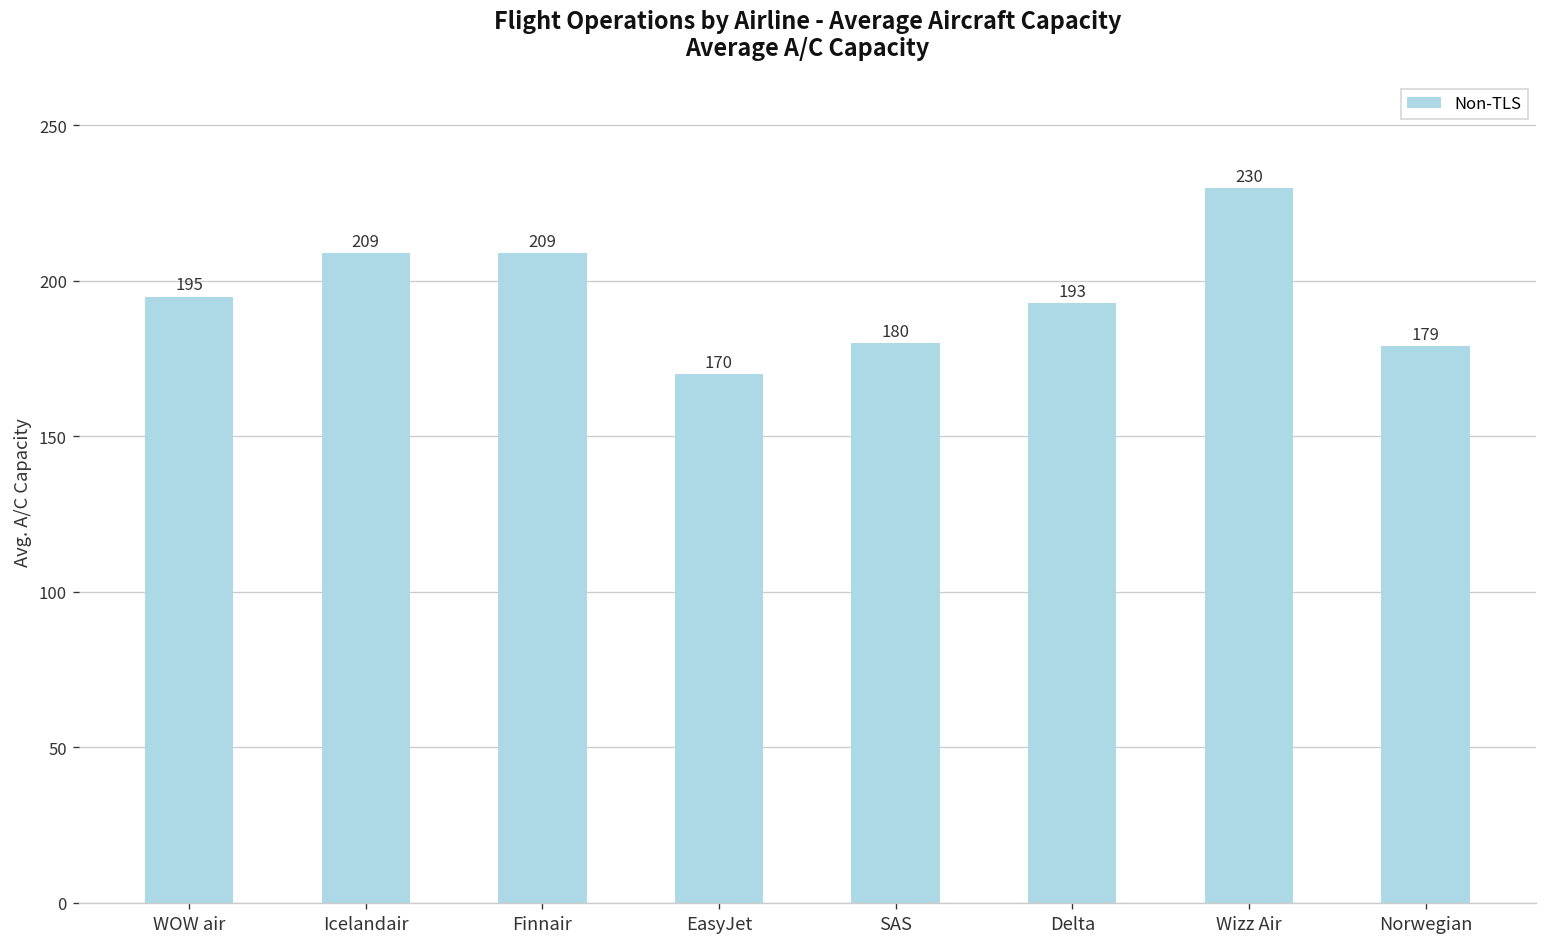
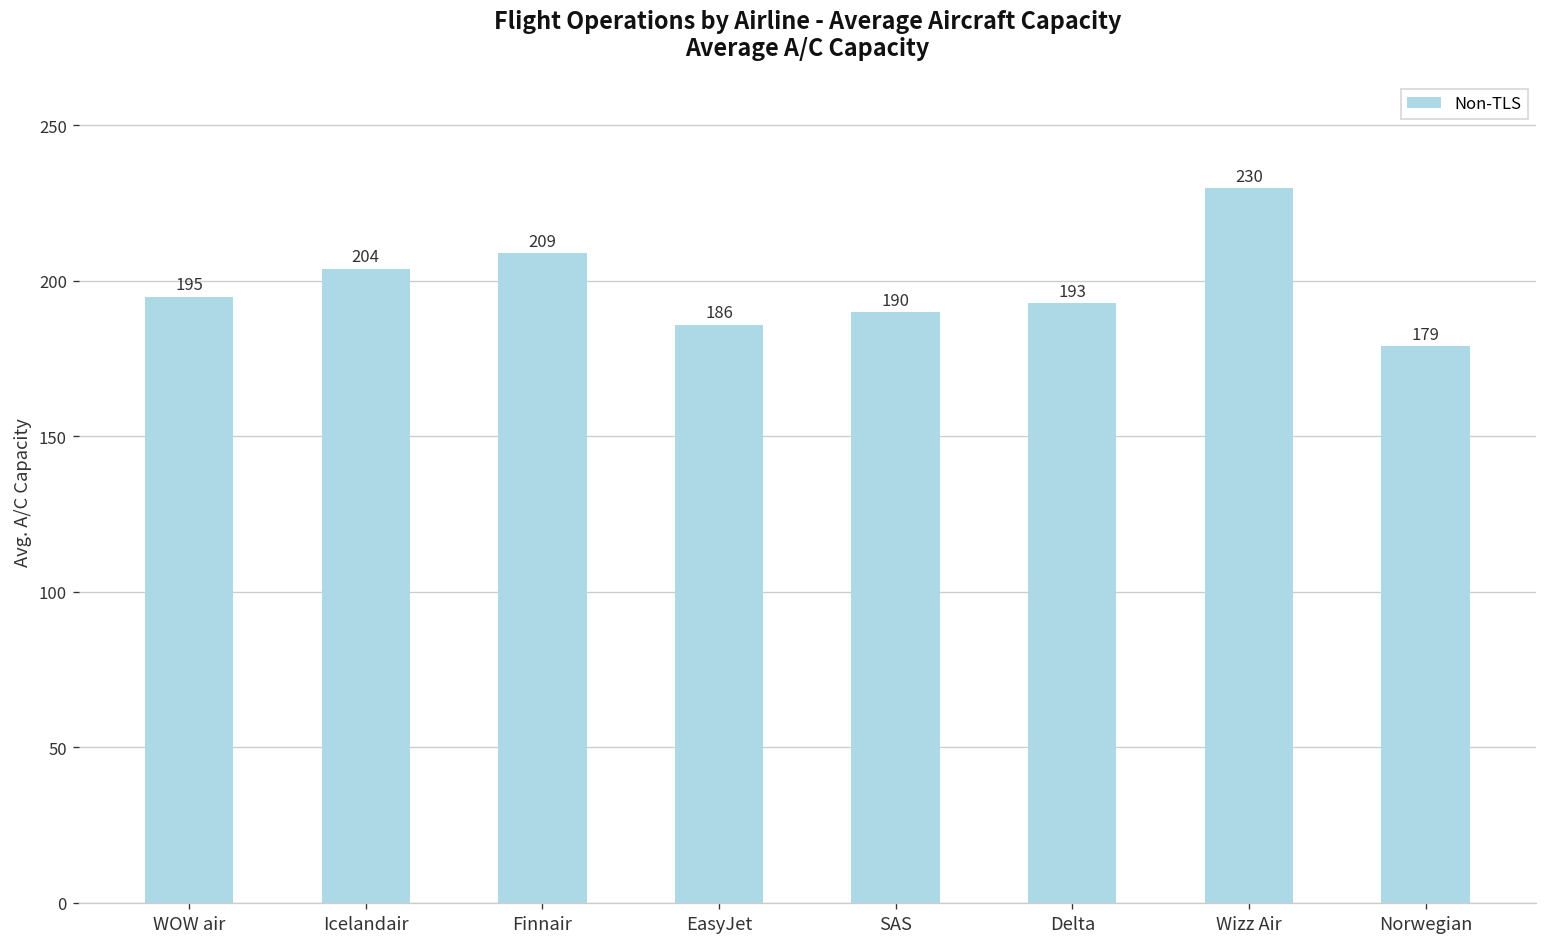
Icelandair: 209 -> 204
EasyJet: 170 -> 186
SAS: 180 -> 190
